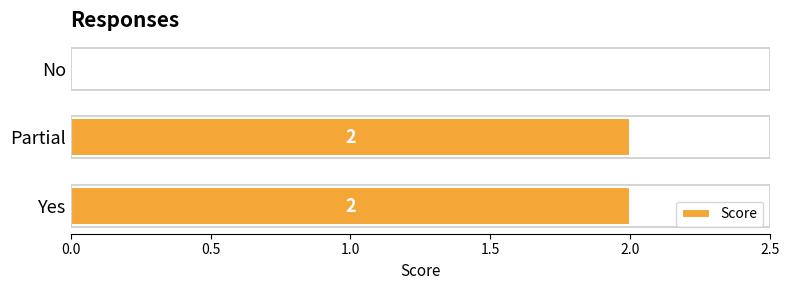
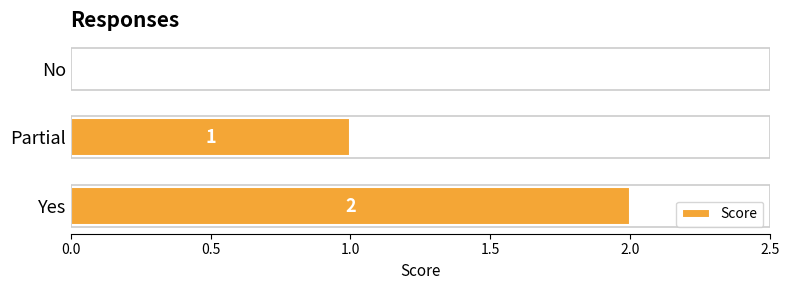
Partial: 2 -> 1
